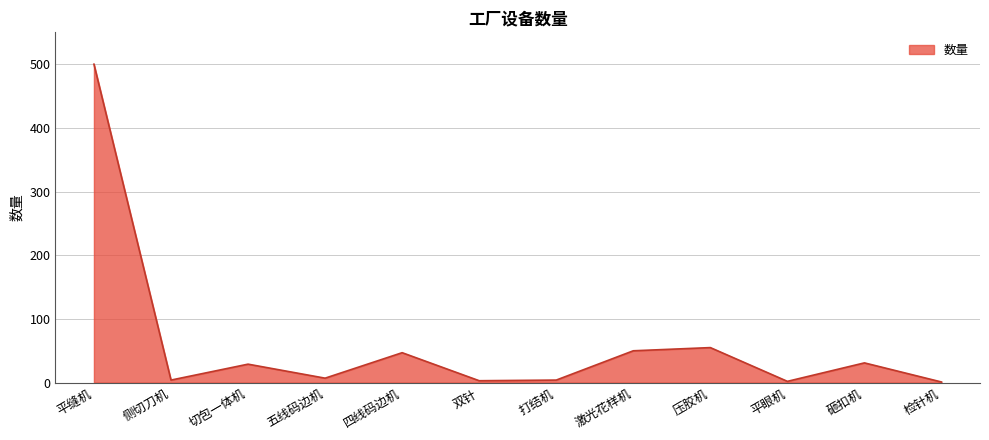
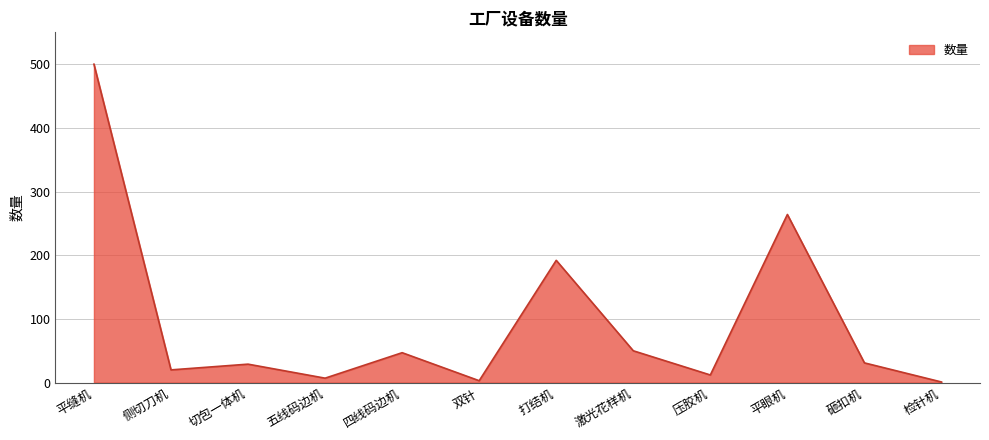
侧切刀机: 0 -> 20
打结机: 0 -> 190
压胶机: 60 -> 10
平眼机: 0 -> 260
